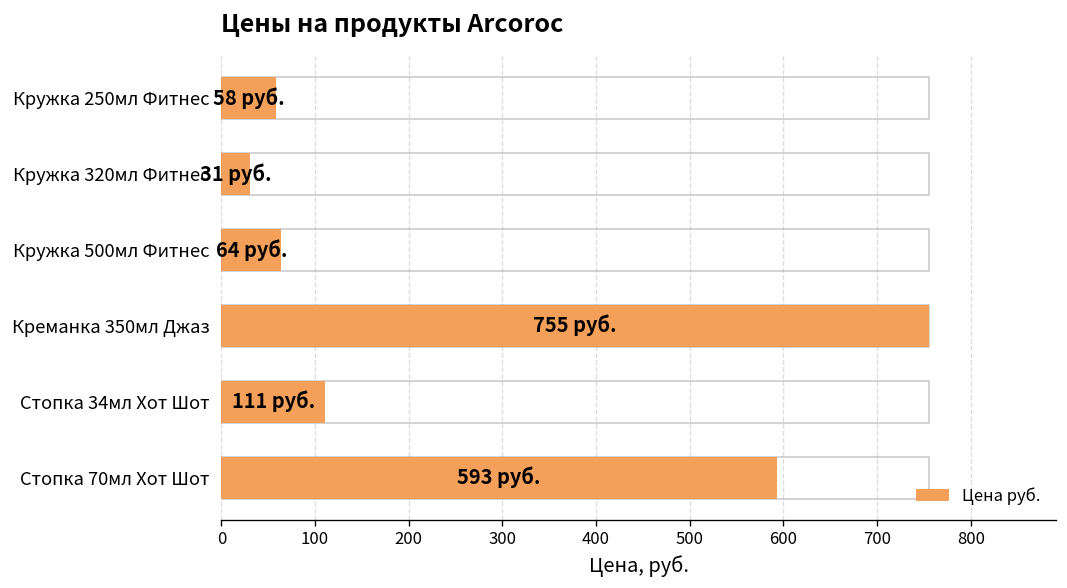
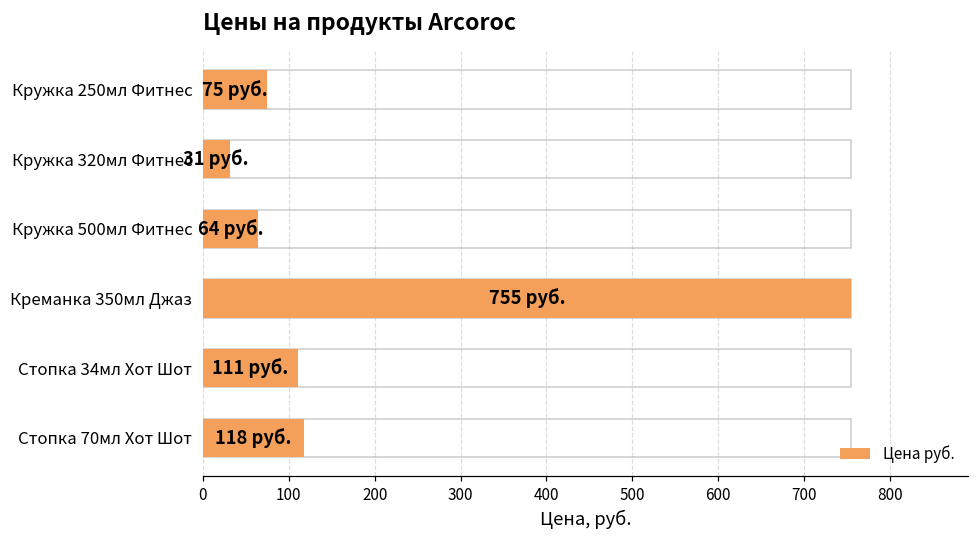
Цена руб., Кружка 250мл Фитнес: 58 -> 75
Цена руб., Стопка 70мл Хот Шот: 593 -> 118
